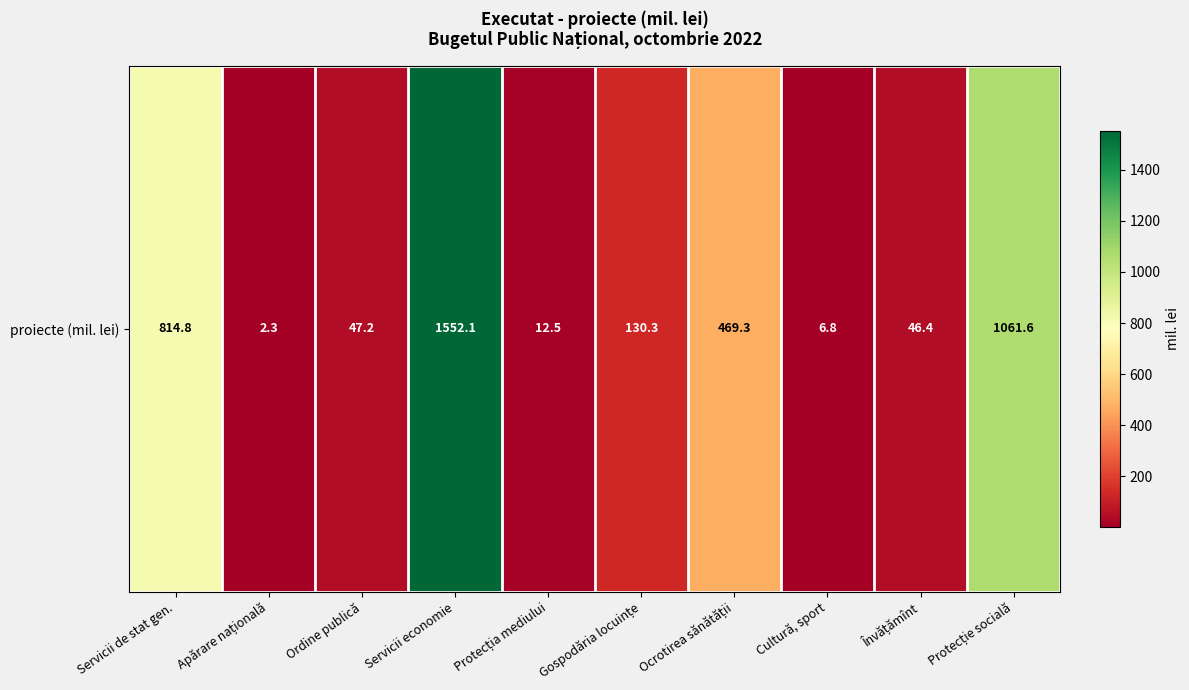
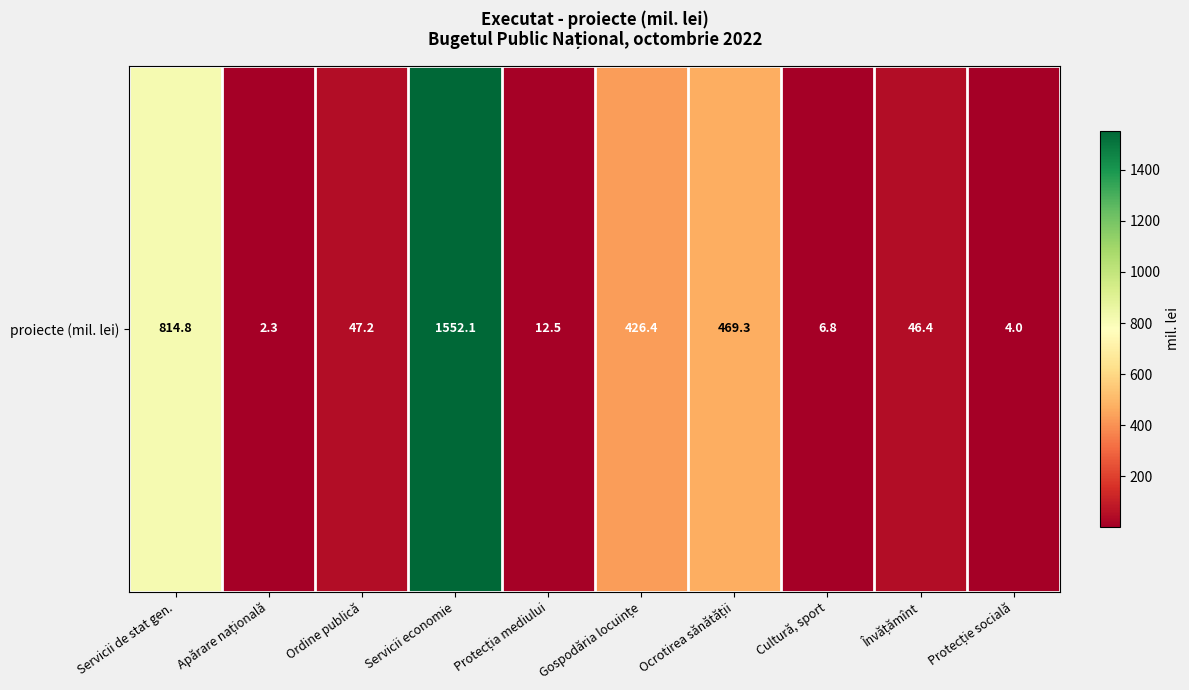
proiecte (mil. lei), Gospodăria locuințe: 130.3 -> 426.4
proiecte (mil. lei), Protecție socială: 1061.6 -> 4.0
